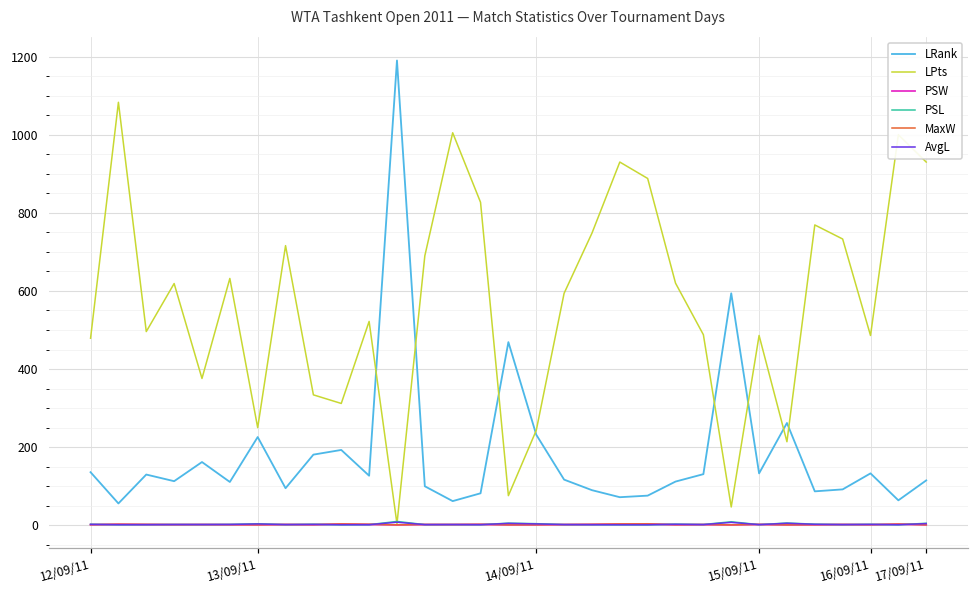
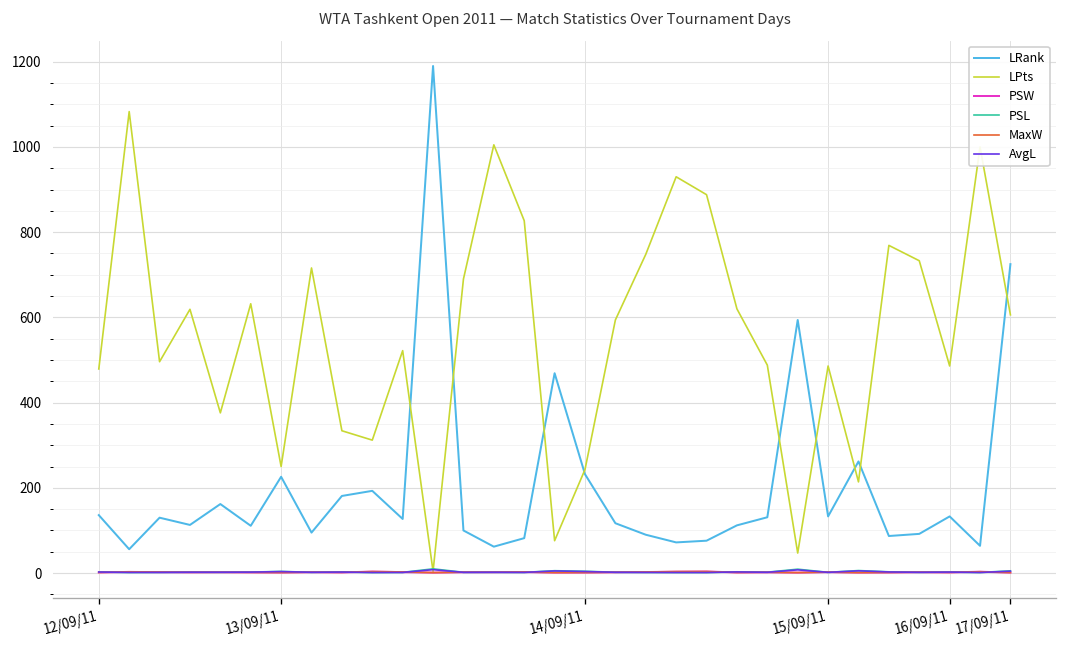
LRank, 17/09/11: 120 -> 730
LPts, 17/09/11: 930 -> 610
